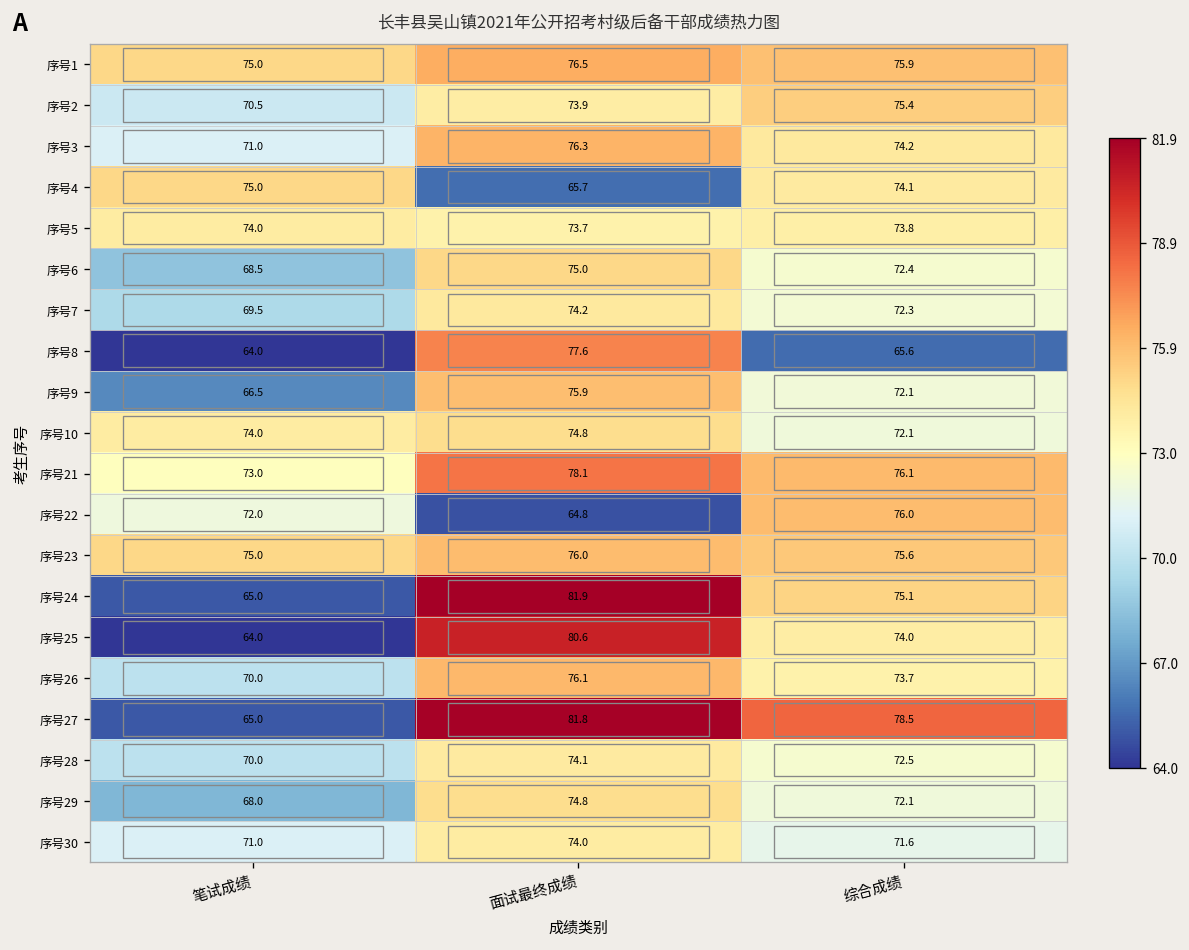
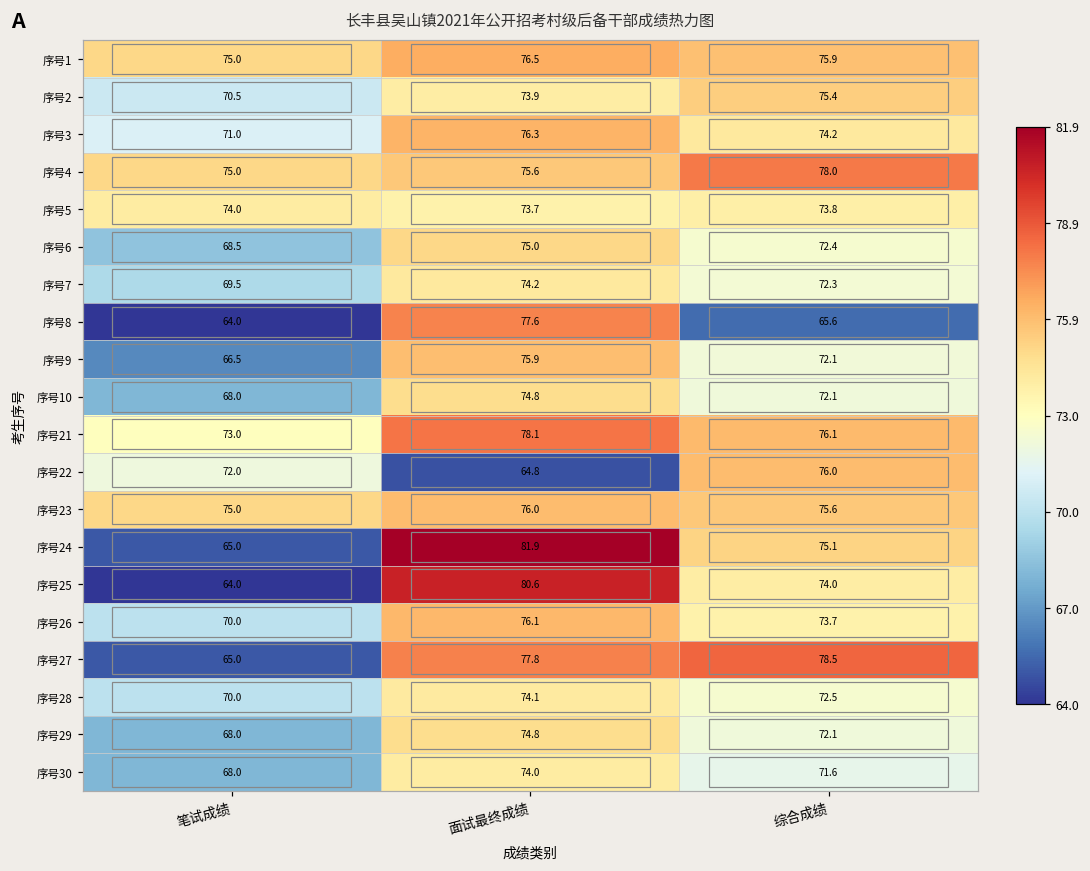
序号4, 面试最终成绩: 65.7 -> 75.6
序号4, 综合成绩: 74.1 -> 78.0
序号10, 笔试成绩: 74.0 -> 68.0
序号27, 面试最终成绩: 81.8 -> 77.8
序号30, 笔试成绩: 71.0 -> 68.0
